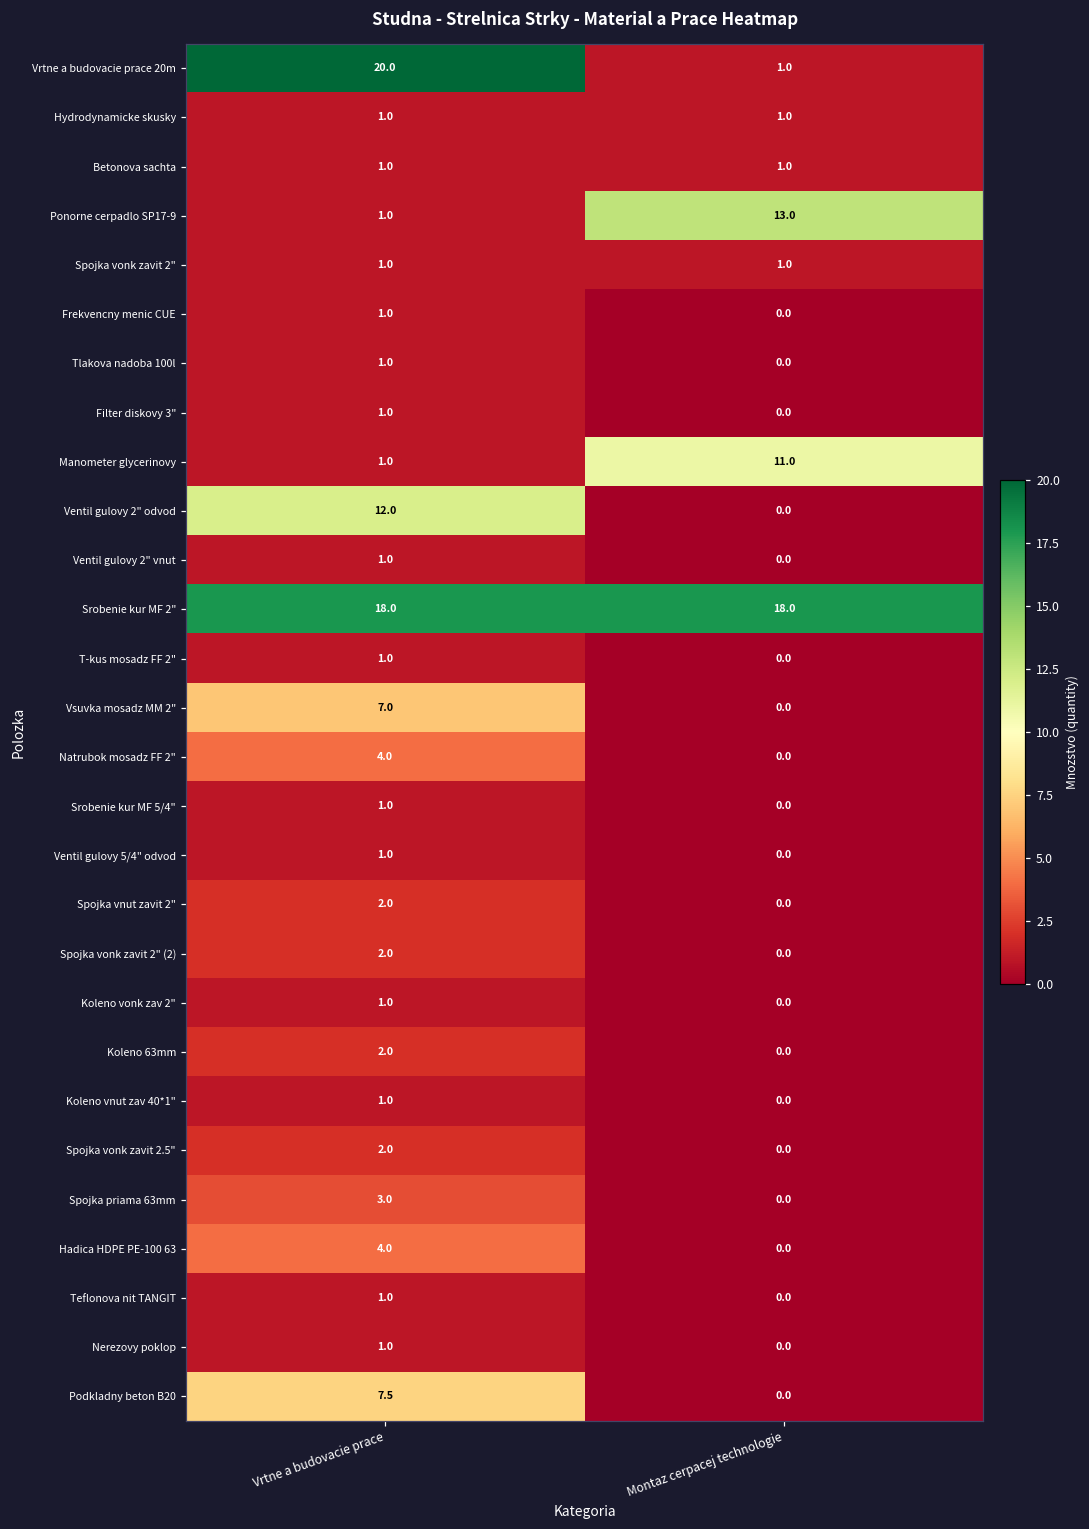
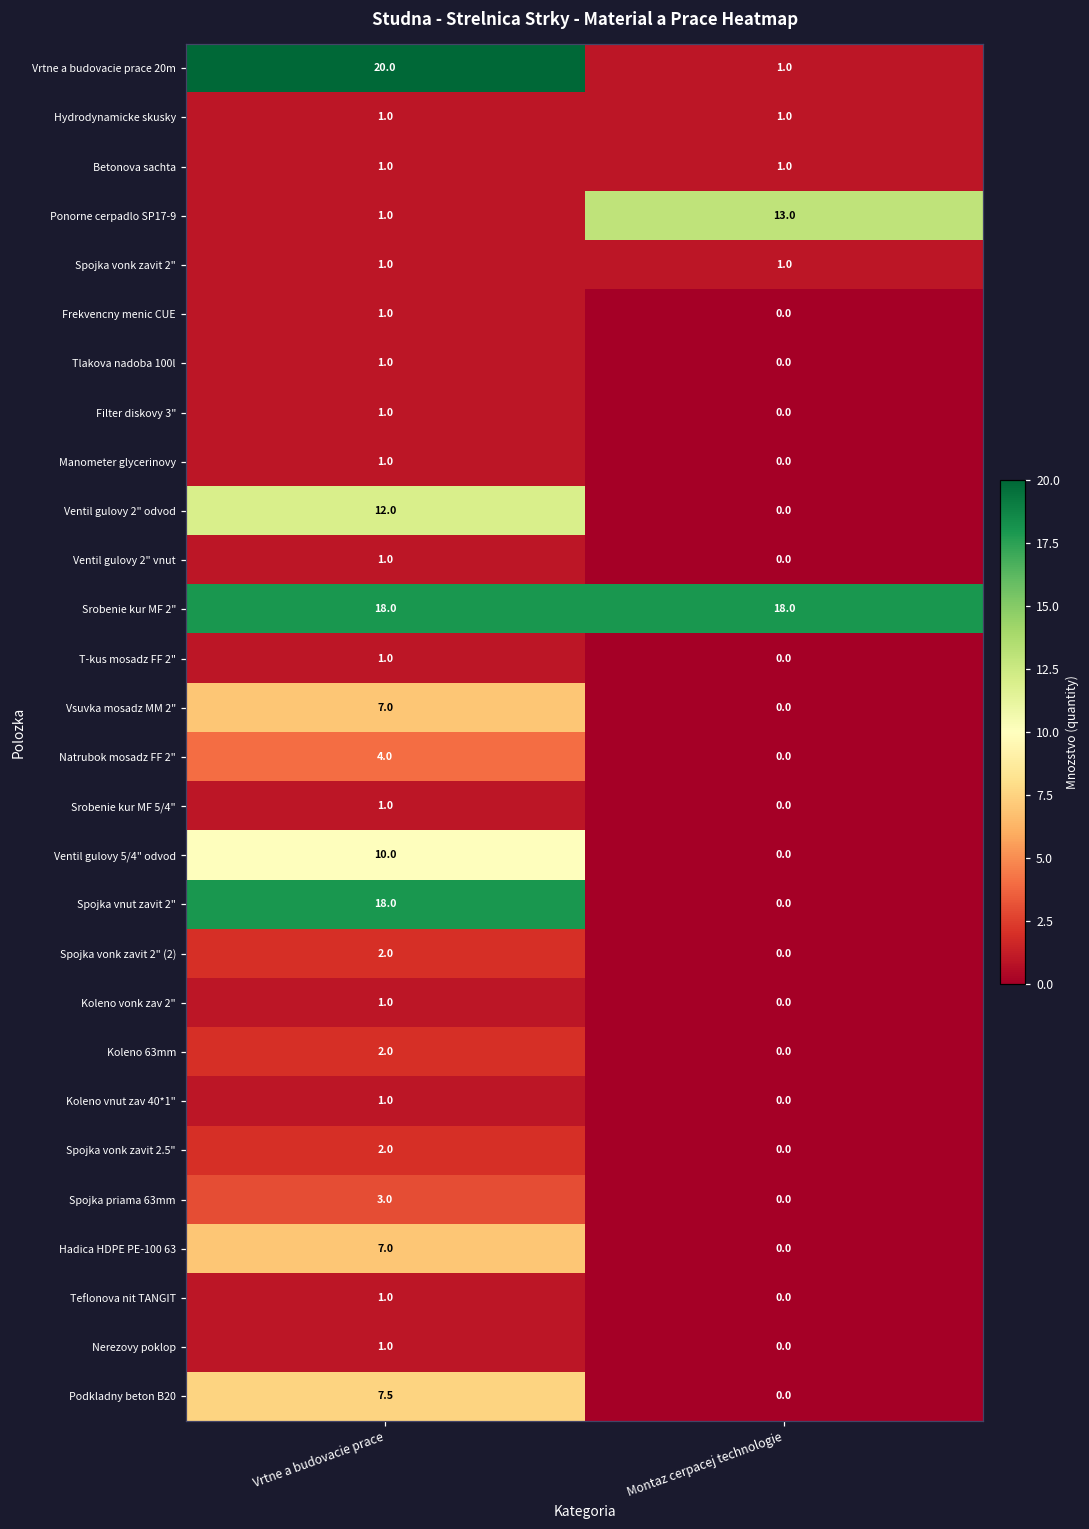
Manometer glycerinovy, Montaz cerpacej technologie: 11.0 -> 0.0
Ventil gulovy 5/4" odvod, Vrtne a budovacie prace: 1.0 -> 10.0
Spojka vnut zavit 2", Vrtne a budovacie prace: 2.0 -> 18.0
Hadica HDPE PE-100 63, Vrtne a budovacie prace: 4.0 -> 7.0
